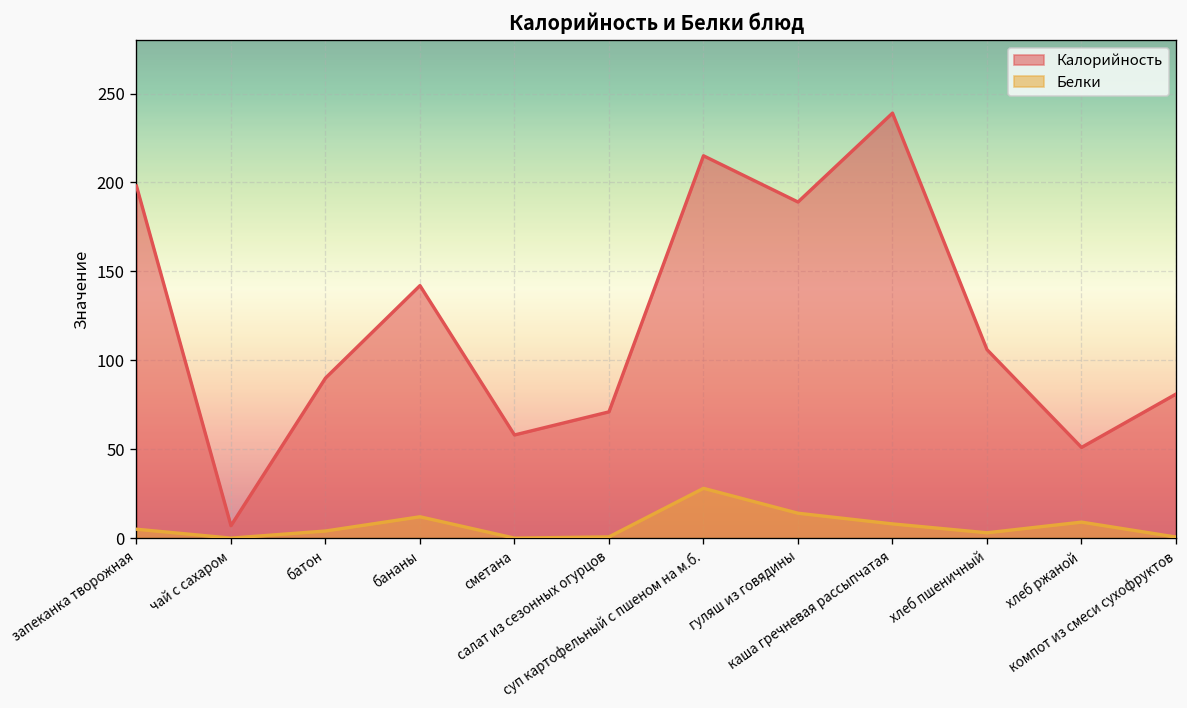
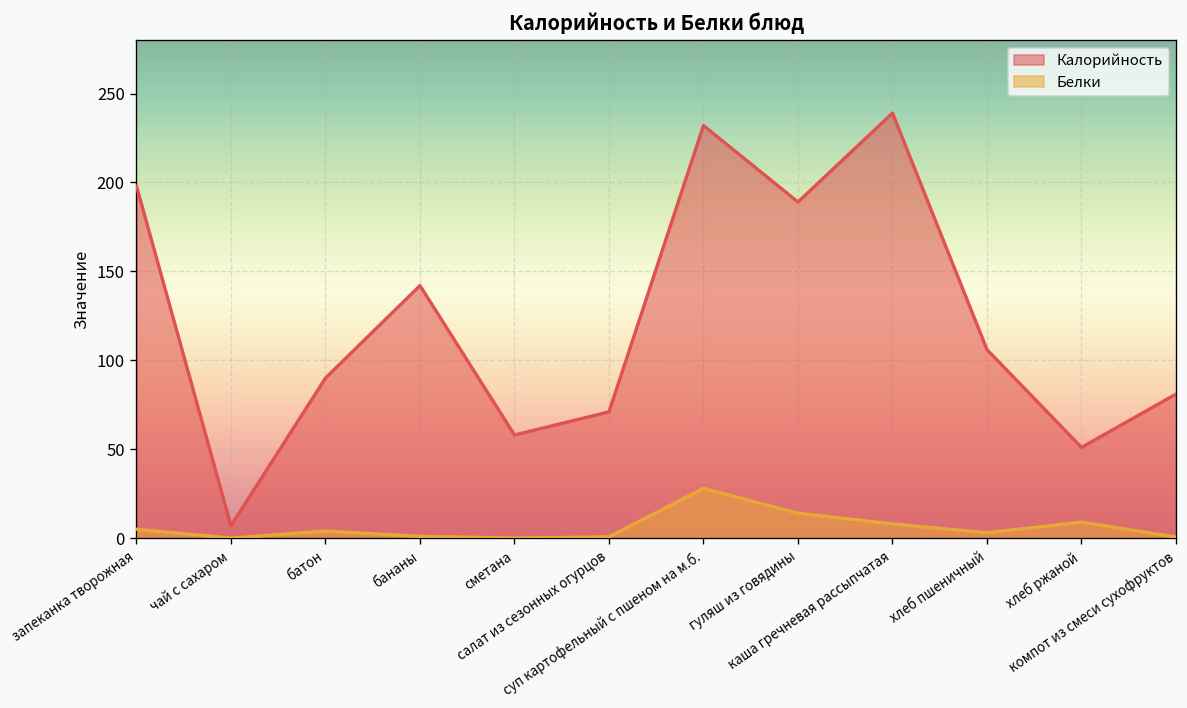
Белки, бананы: 12 -> 1
Калорийность, суп картофельный с пшеном на м.б.: 215 -> 232
